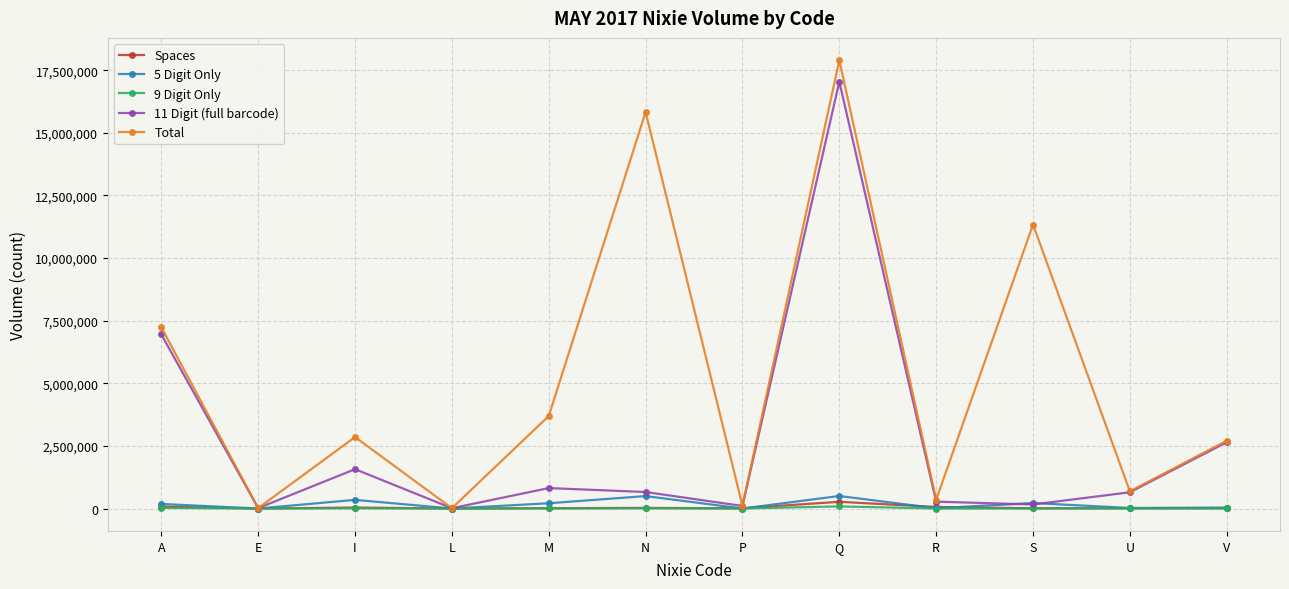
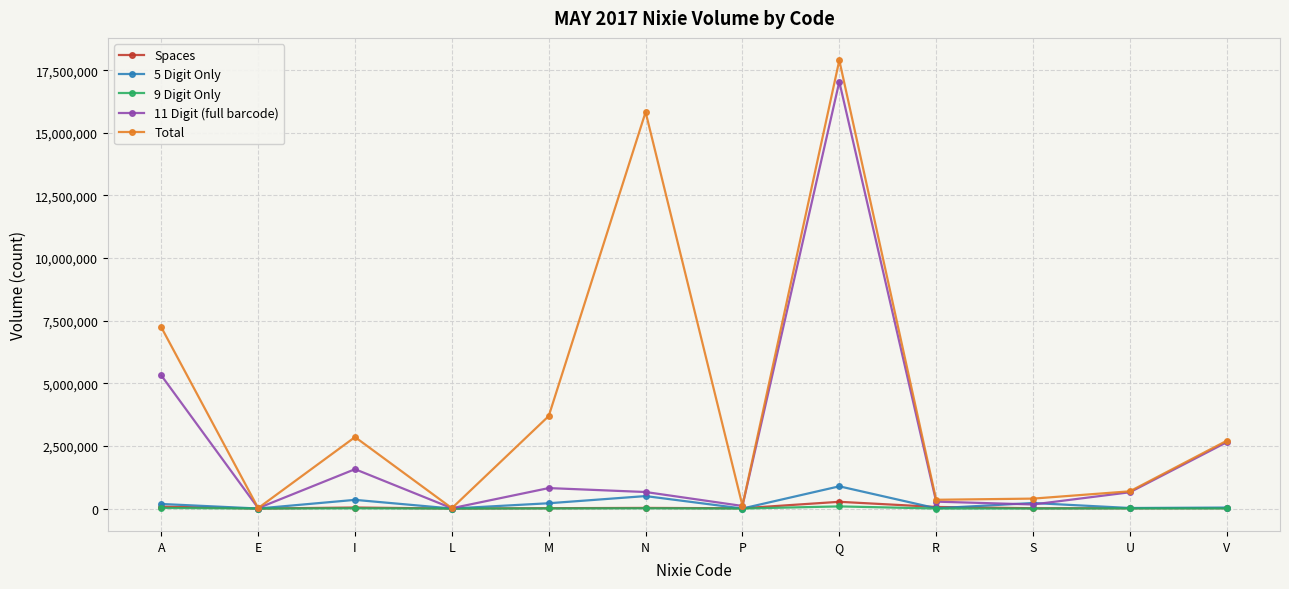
11 Digit (full barcode), A: 7,000,000 -> 5,300,000
5 Digit Only, Q: 500,000 -> 900,000
Total, S: 11,300,000 -> 400,000
